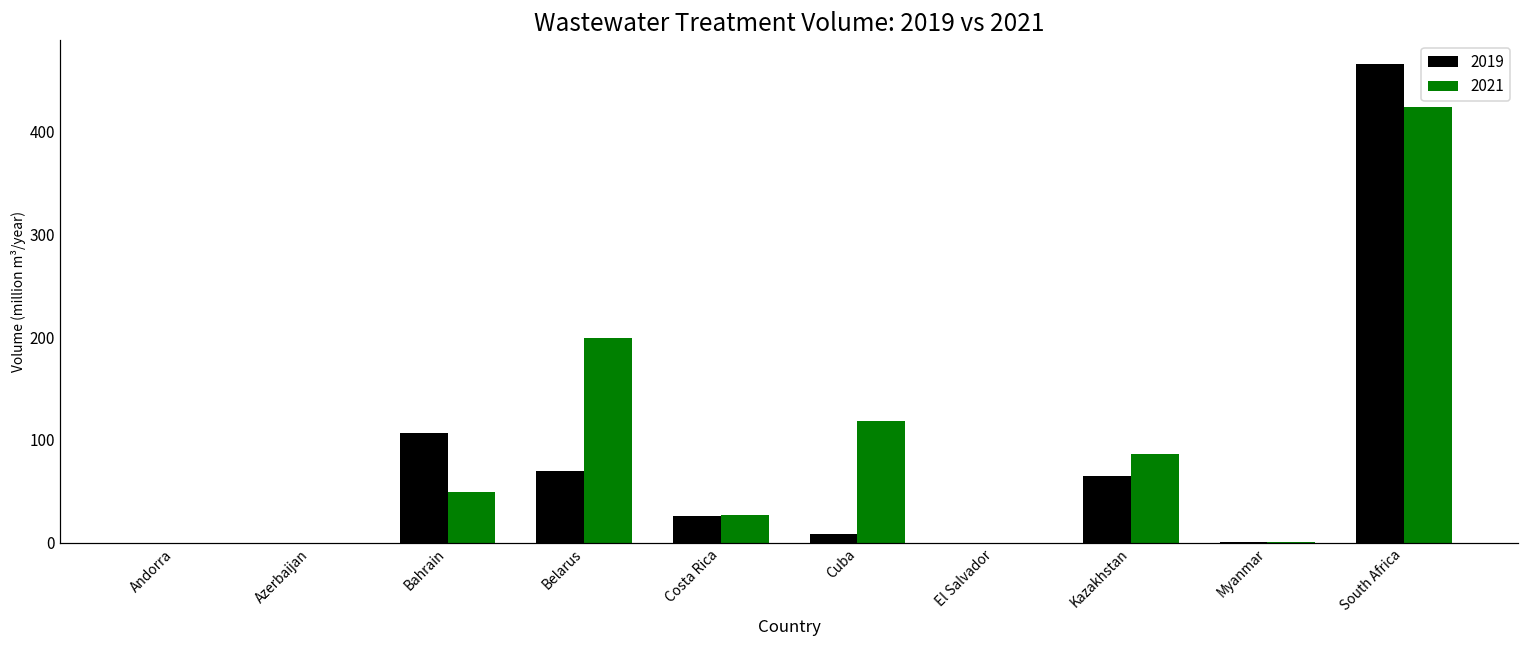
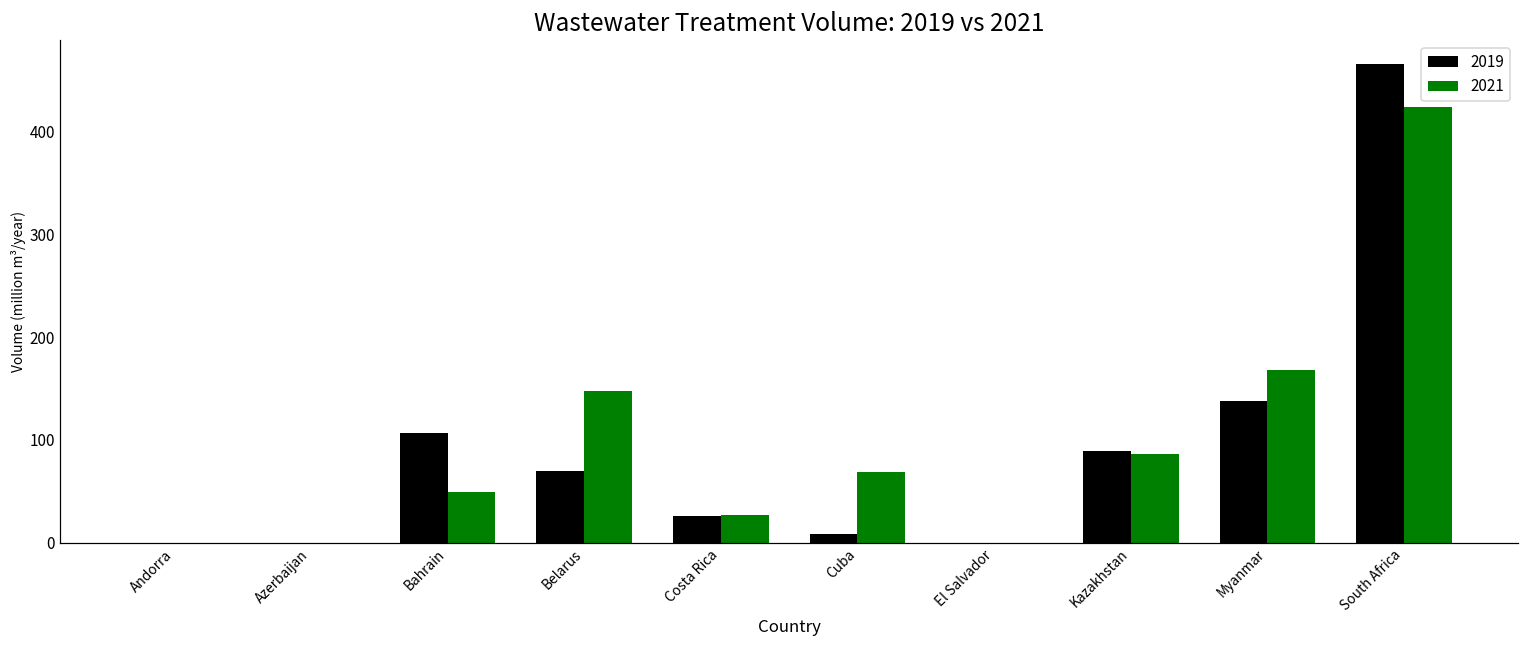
2021, Belarus: 200 -> 150
2021, Cuba: 120 -> 70
2019, Kazakhstan: 60 -> 90
2019, Myanmar: 0 -> 140
2021, Myanmar: 0 -> 170
